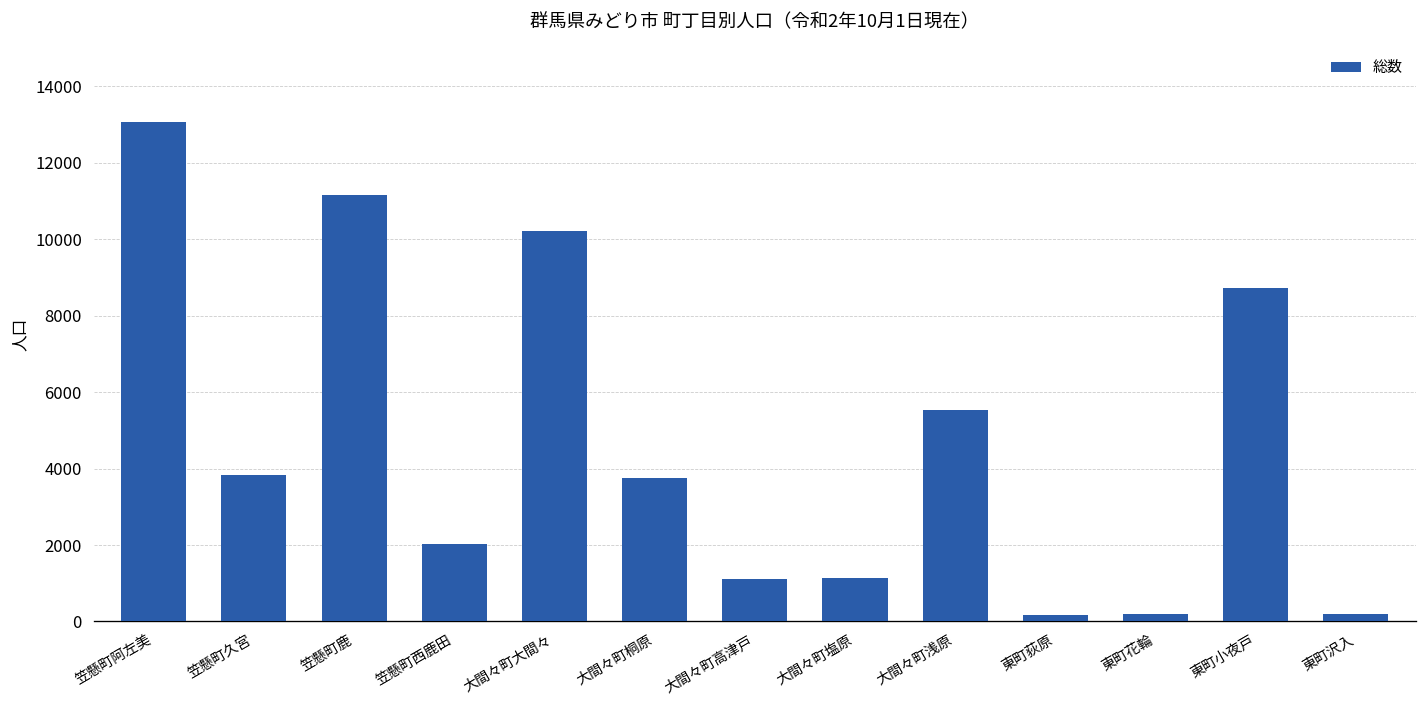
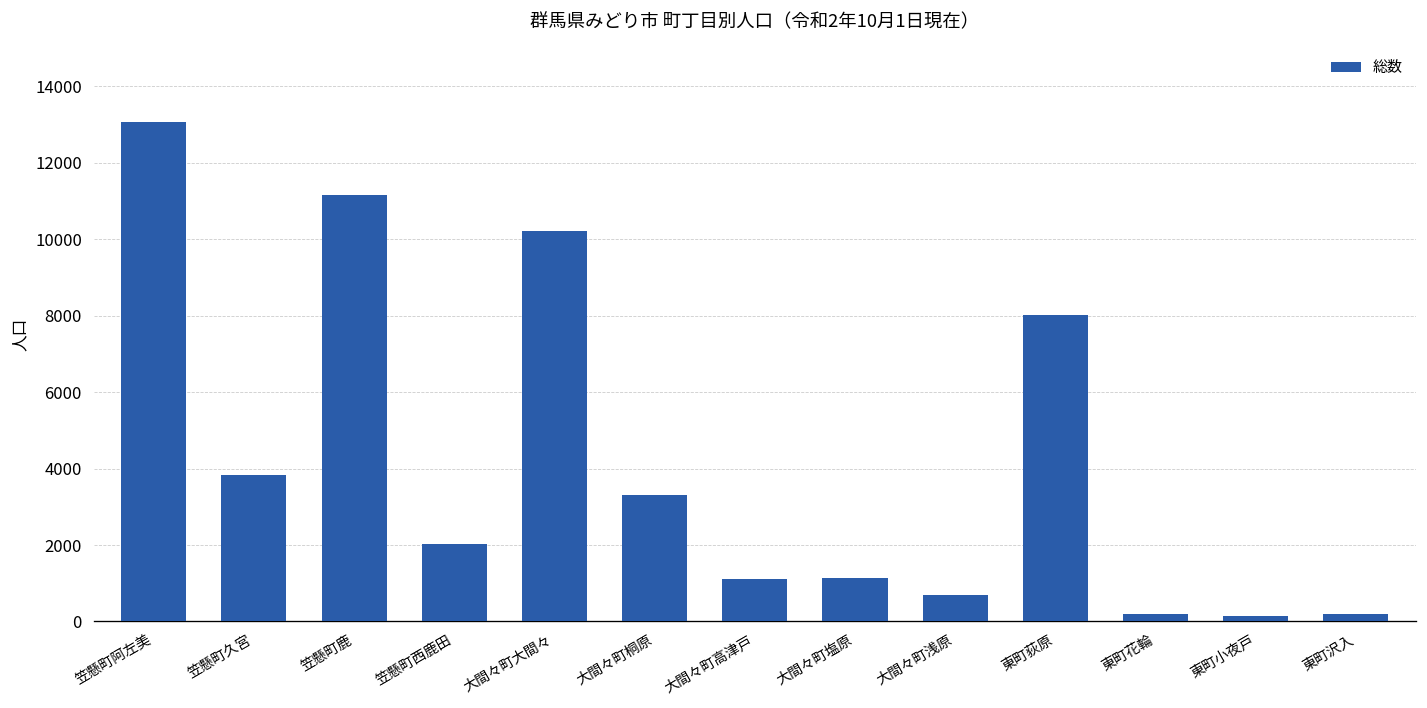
大間々町桐原: 3800 -> 3300
大間々町浅原: 5500 -> 700
東町荻原: 200 -> 8000
東町小夜戸: 8700 -> 200
